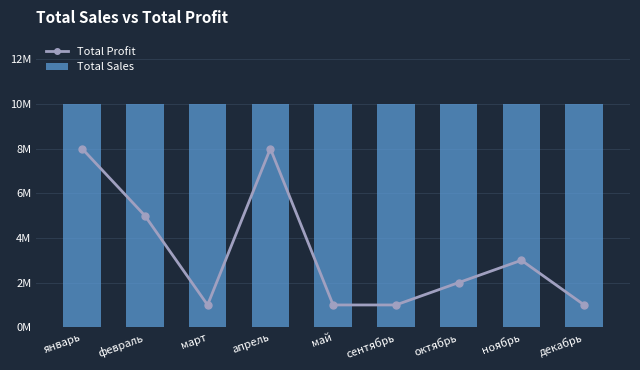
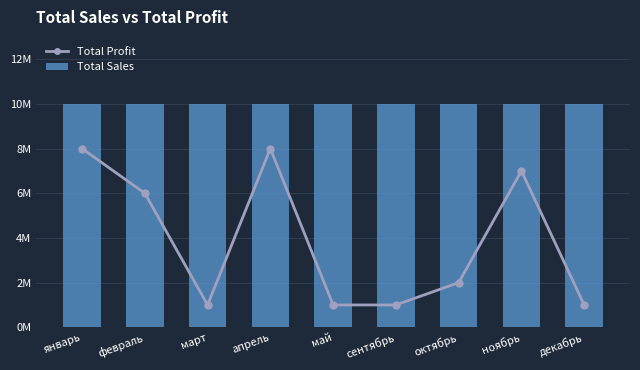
Total Profit, февраль: 5000000 -> 6000000
Total Profit, ноябрь: 3000000 -> 7000000
